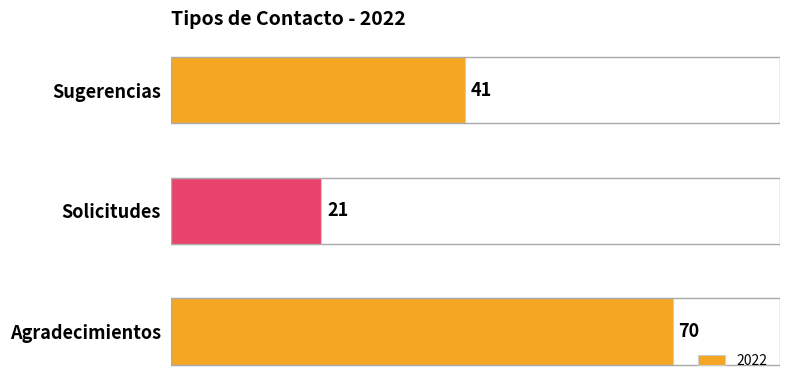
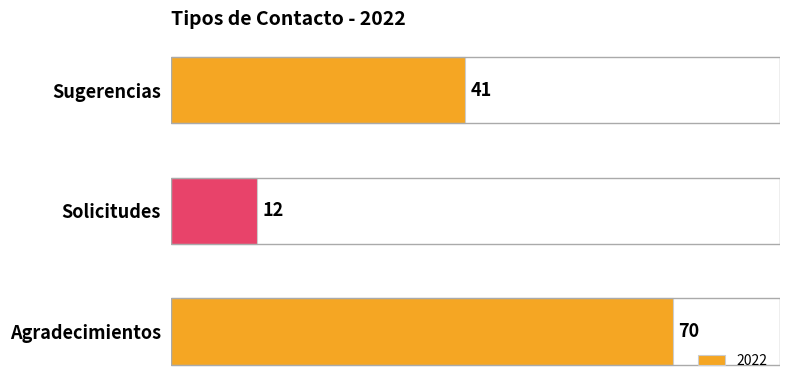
Solicitudes: 21 -> 12
